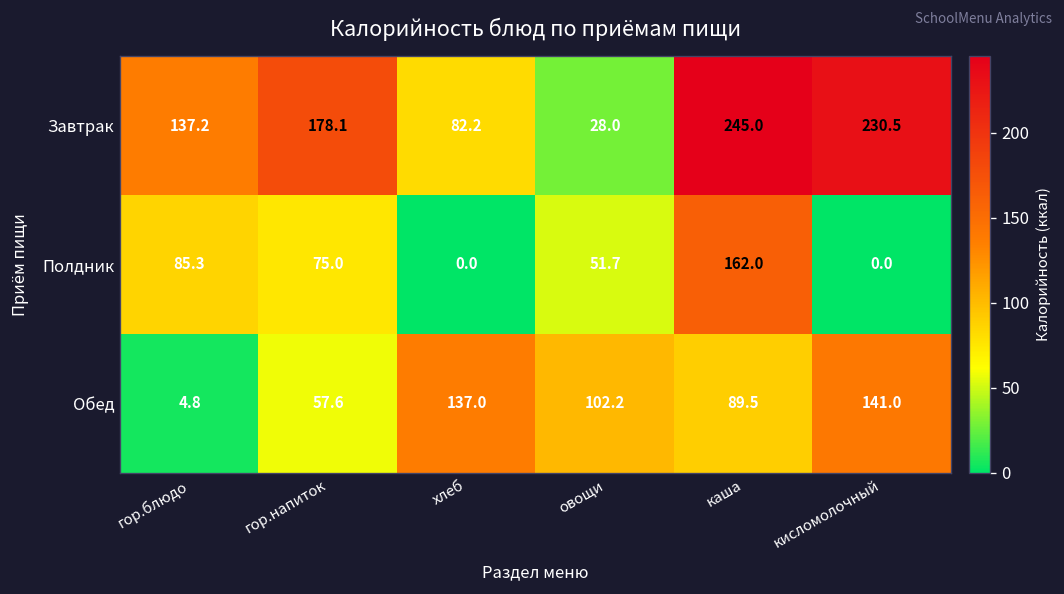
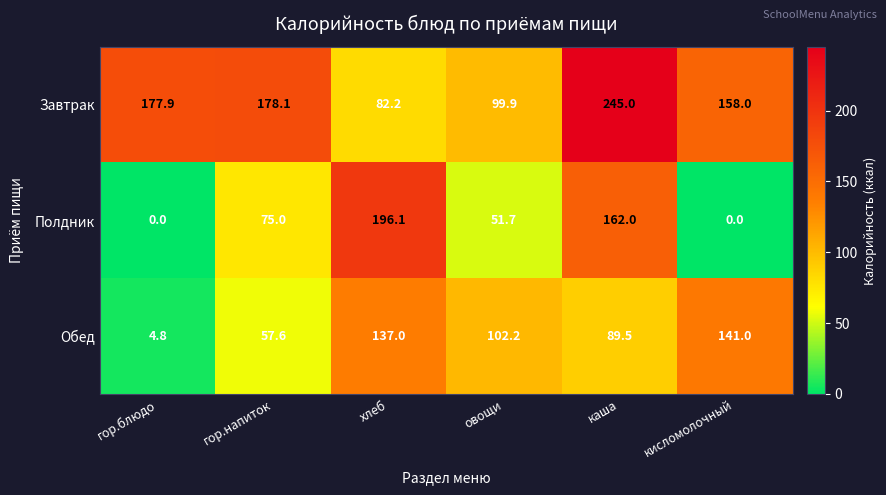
Завтрак, гор.блюдо: 137.2 -> 177.9
Завтрак, овощи: 28.0 -> 99.9
Завтрак, кисломолочный: 230.5 -> 158.0
Полдник, гор.блюдо: 85.3 -> 0.0
Полдник, хлеб: 0.0 -> 196.1
